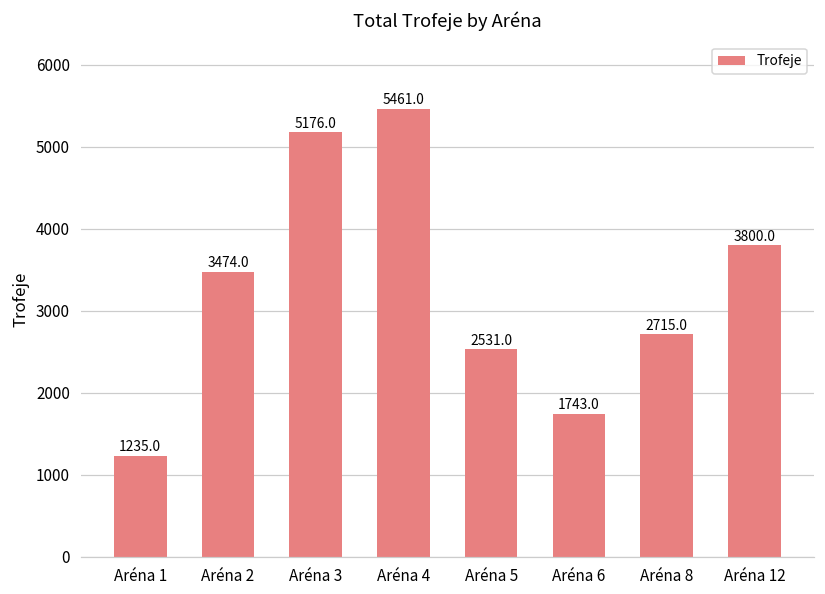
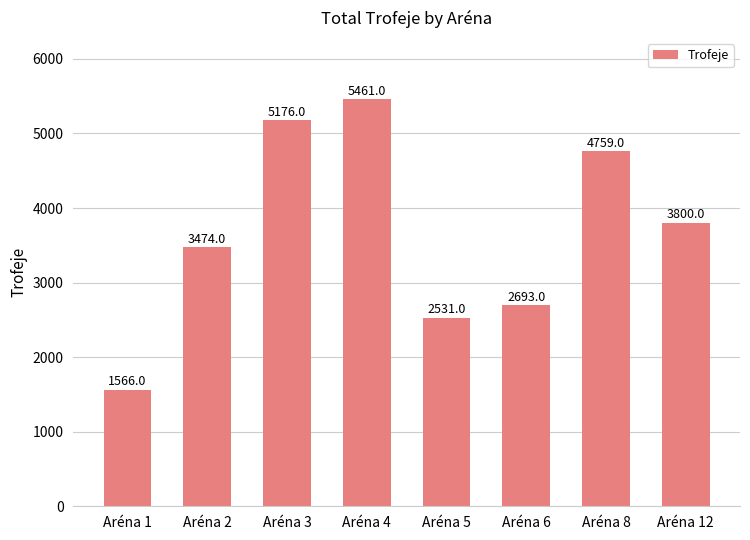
Aréna 1: 1235.0 -> 1566.0
Aréna 6: 1743.0 -> 2693.0
Aréna 8: 2715.0 -> 4759.0
